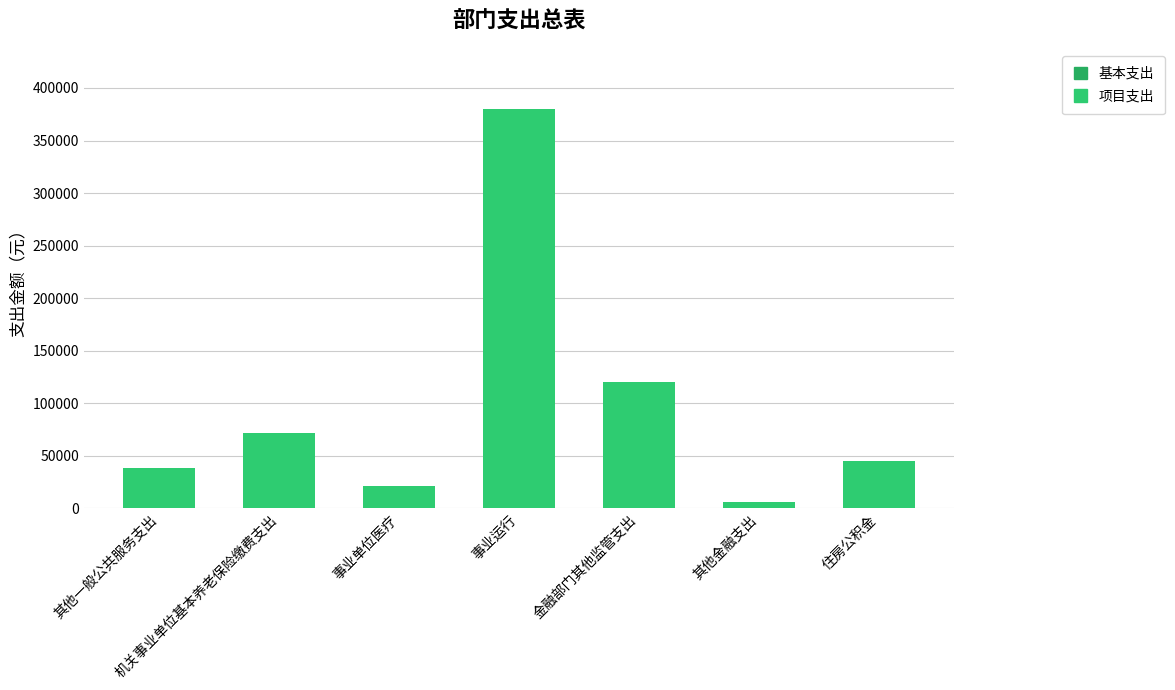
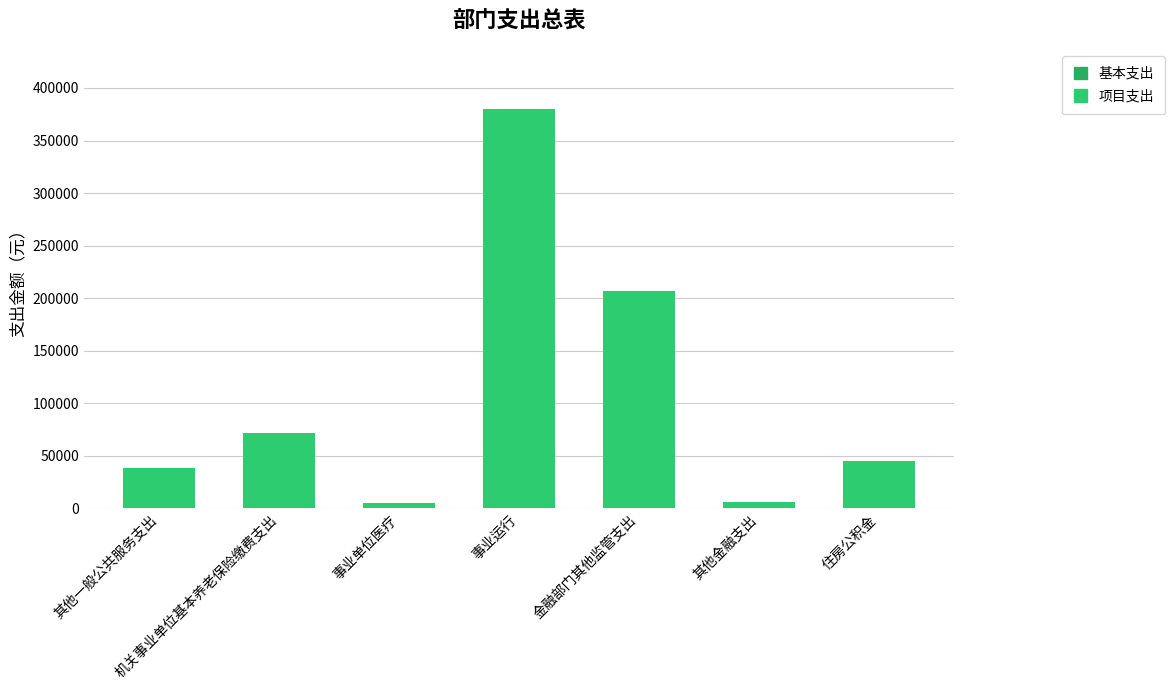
事业单位医疗: 21000 -> 5000
金融部门其他监管支出: 120000 -> 207000
